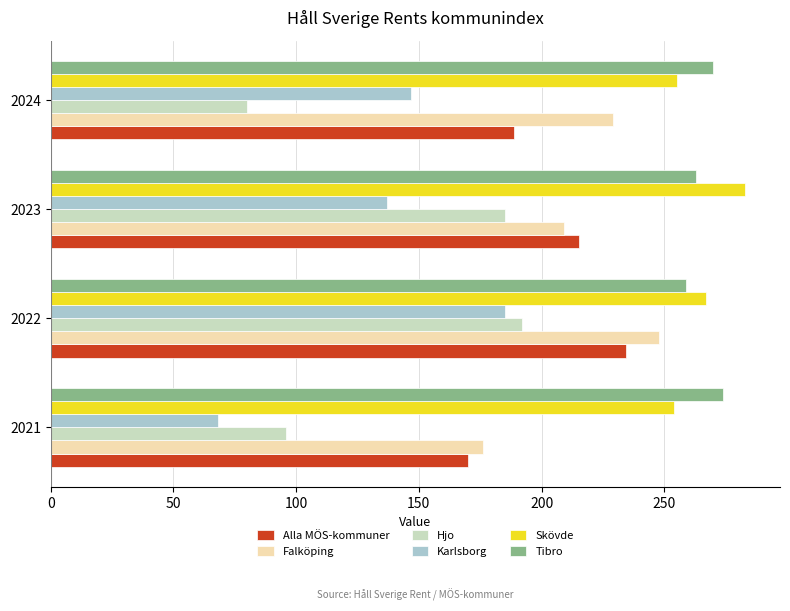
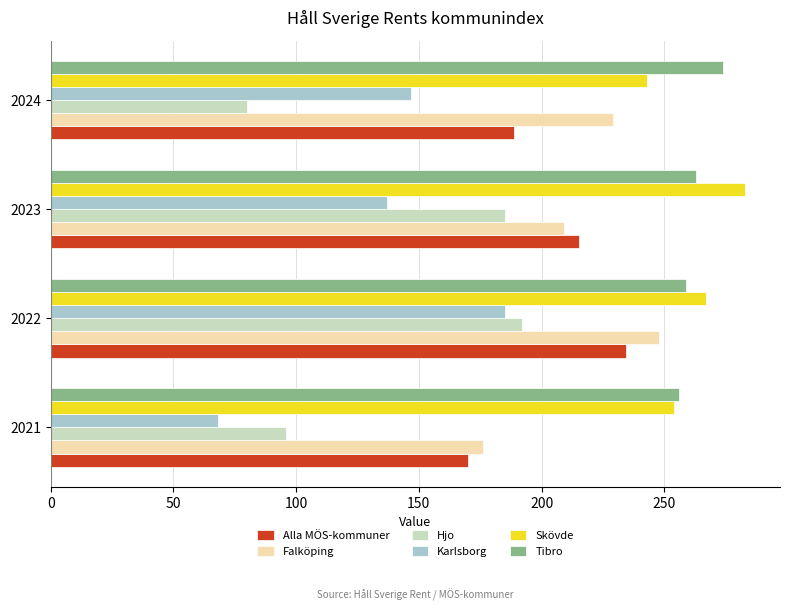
Tibro, 2024: 270 -> 274
Skövde, 2024: 255 -> 243
Tibro, 2021: 274 -> 256
